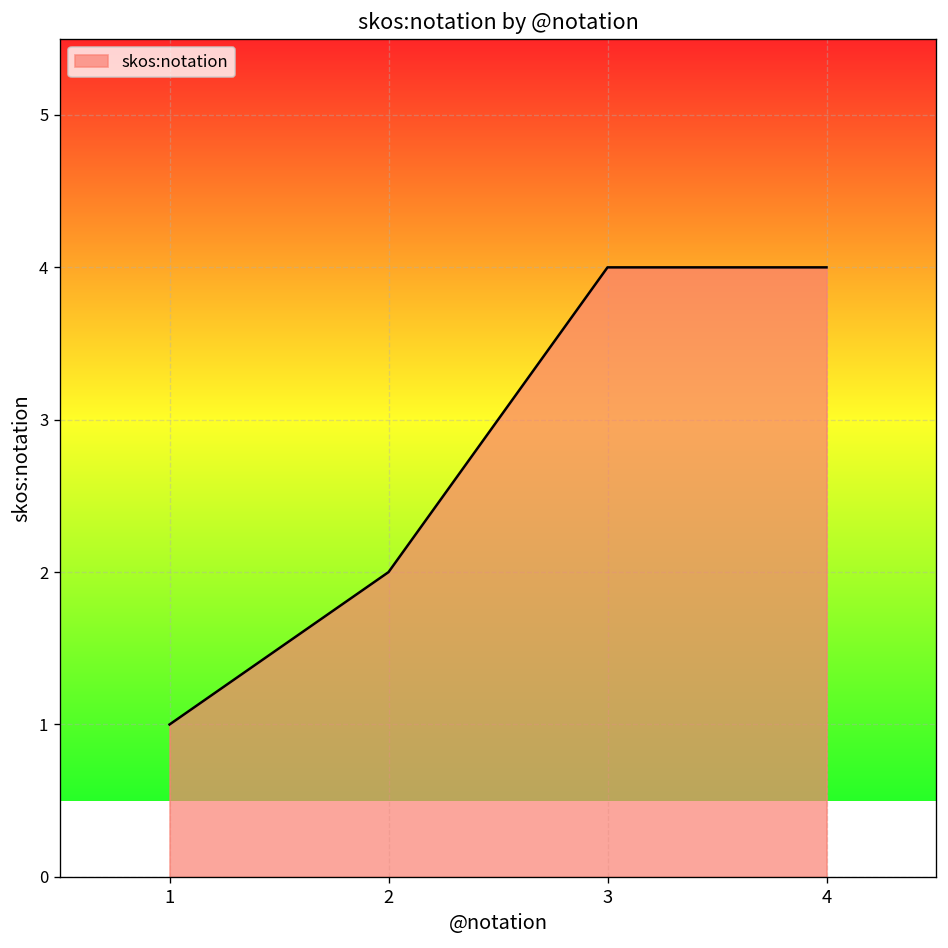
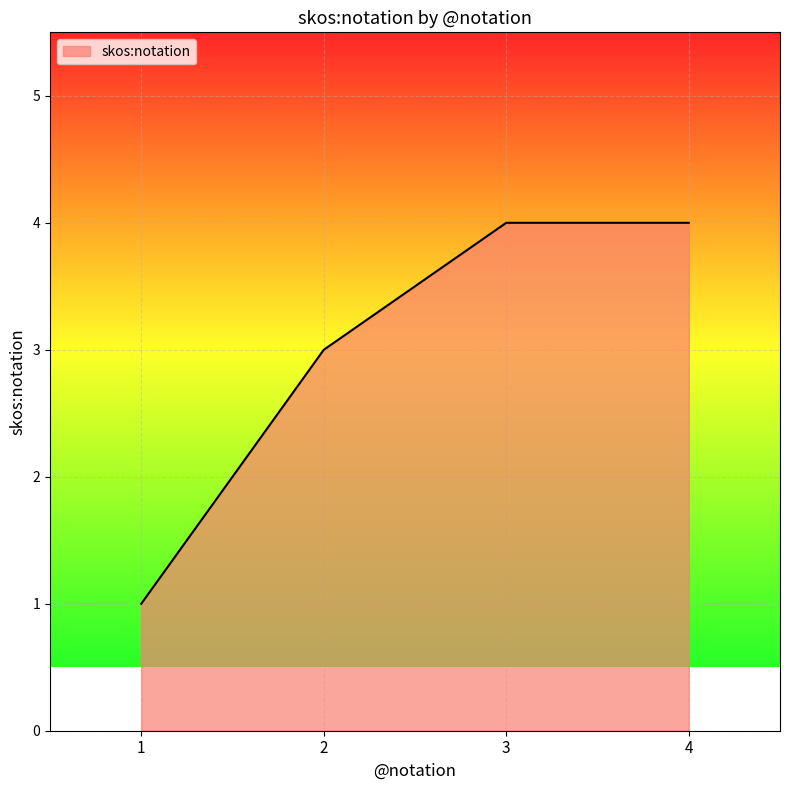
2: 2 -> 3
